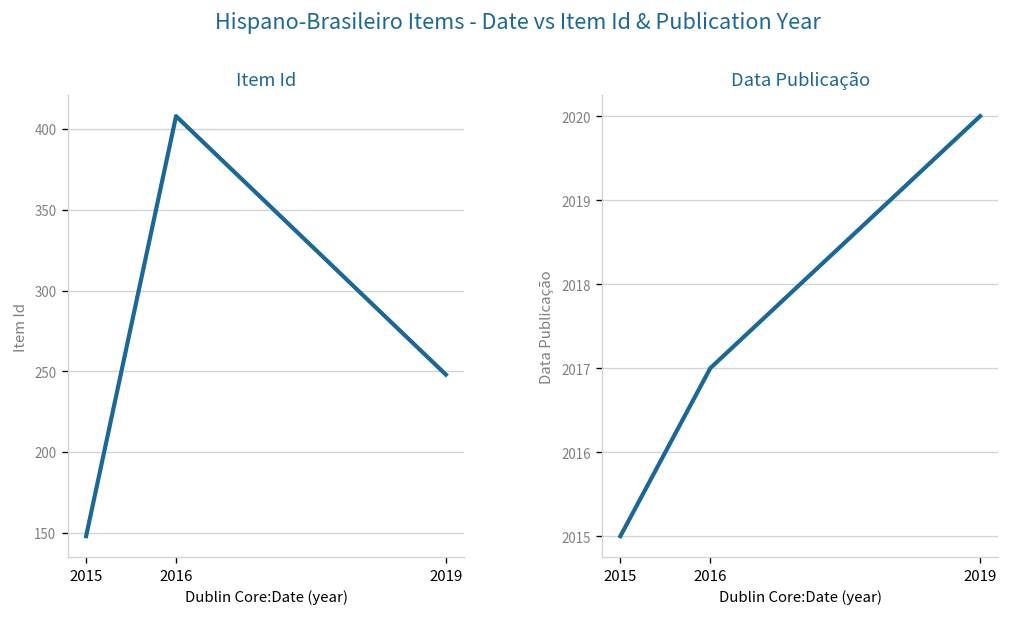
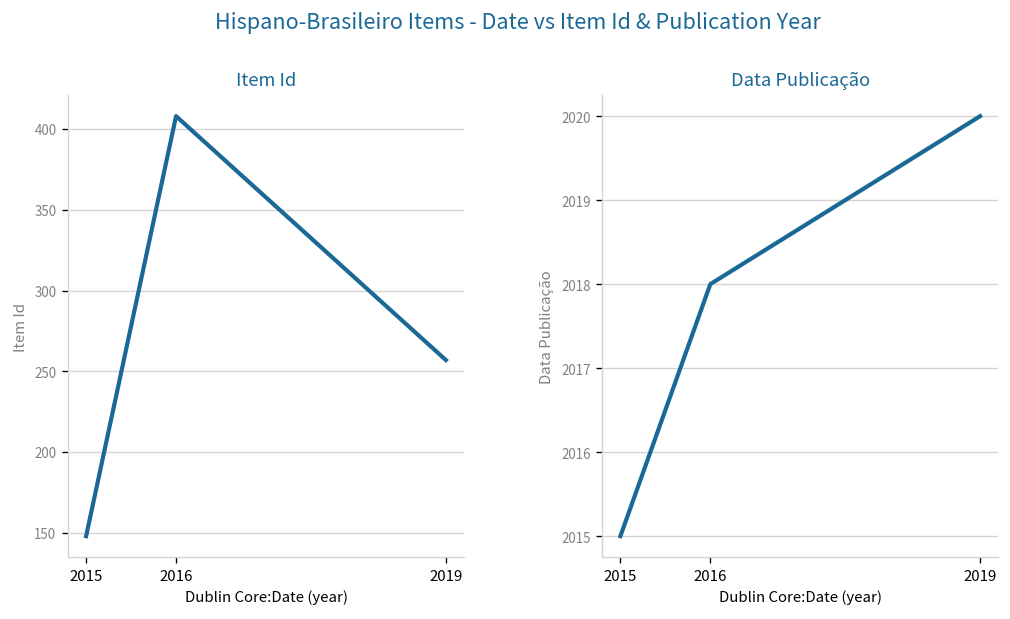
Item Id, 2019: 248 -> 257
Data Publicação, 2016: 2017 -> 2018
